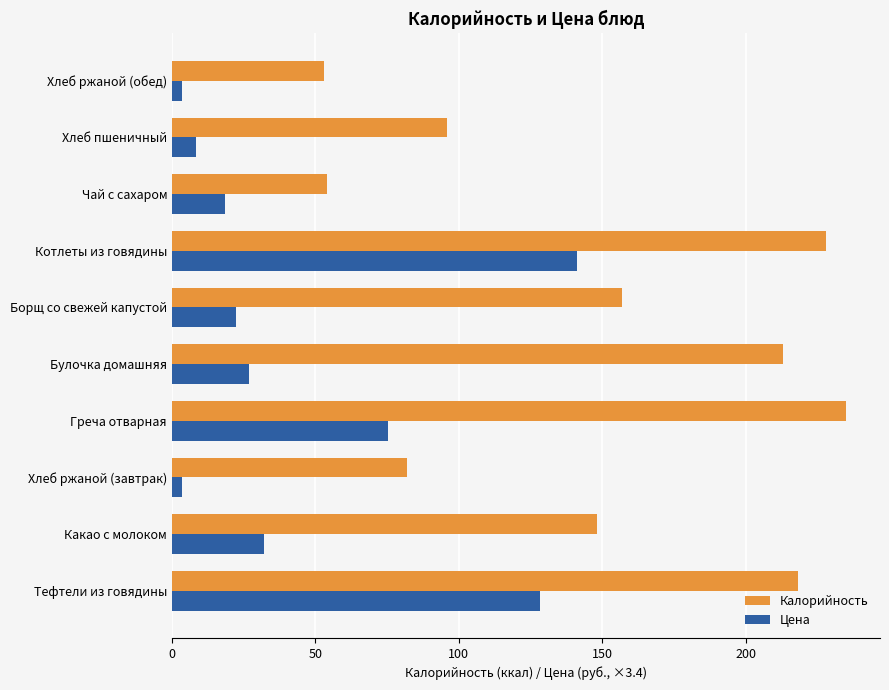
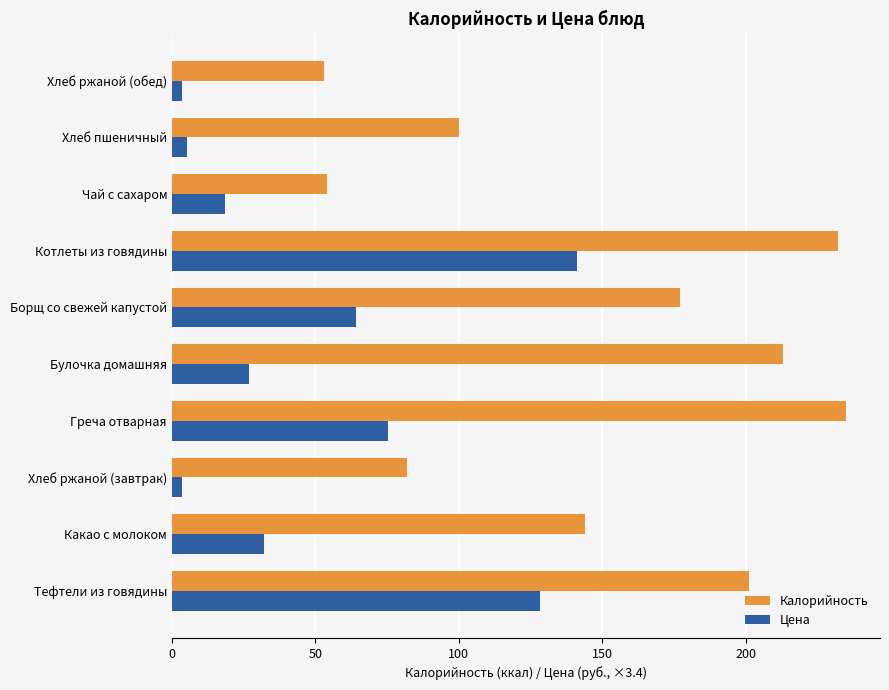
Калорийность, Хлеб пшеничный: 96 -> 100
Цена, Хлеб пшеничный: 8 -> 5
Калорийность, Котлеты из говядины: 228 -> 232
Калорийность, Борщ со свежей капустой: 157 -> 177
Цена, Борщ со свежей капустой: 22 -> 64
Калорийность, Какао с молоком: 148 -> 144
Калорийность, Тефтели из говядины: 218 -> 201
